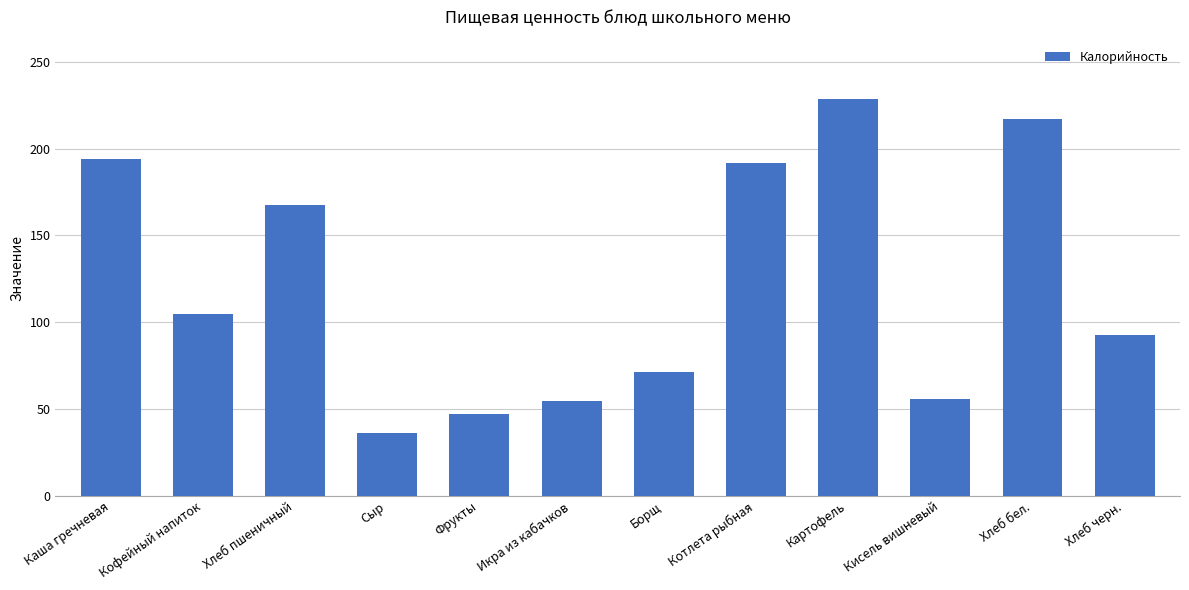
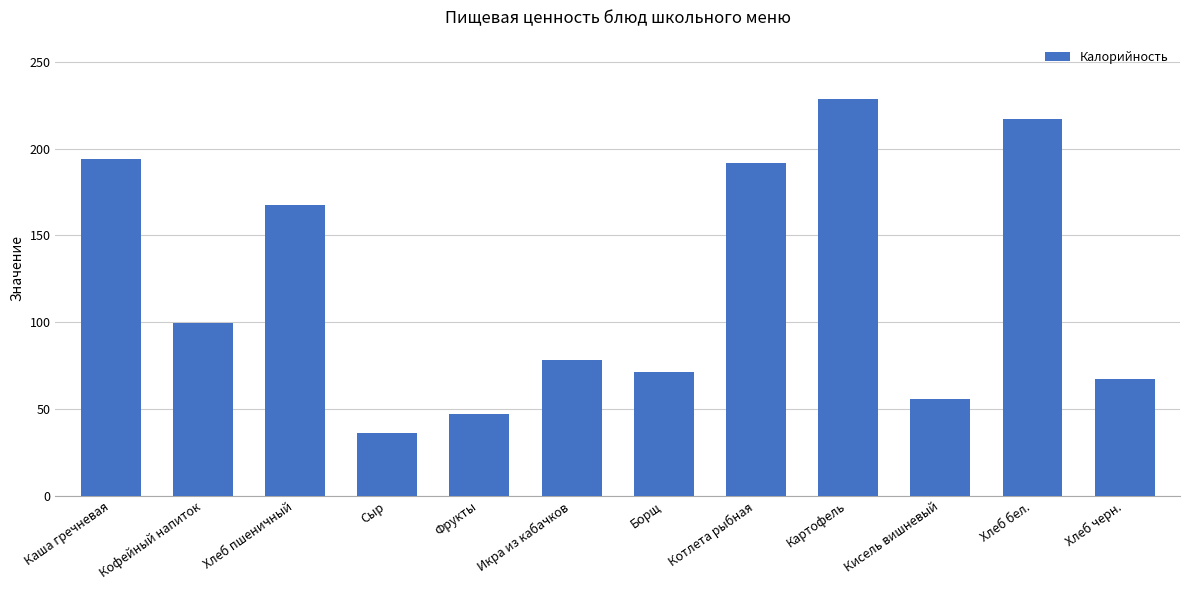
Кофейный напиток: 105 -> 99
Икра из кабачков: 55 -> 78
Хлеб черн.: 93 -> 67
